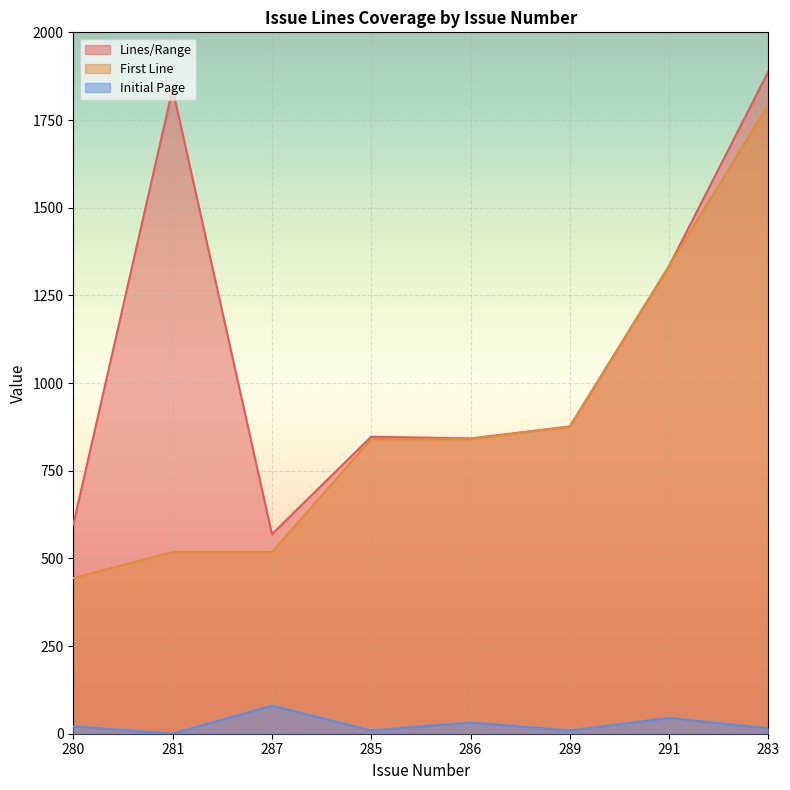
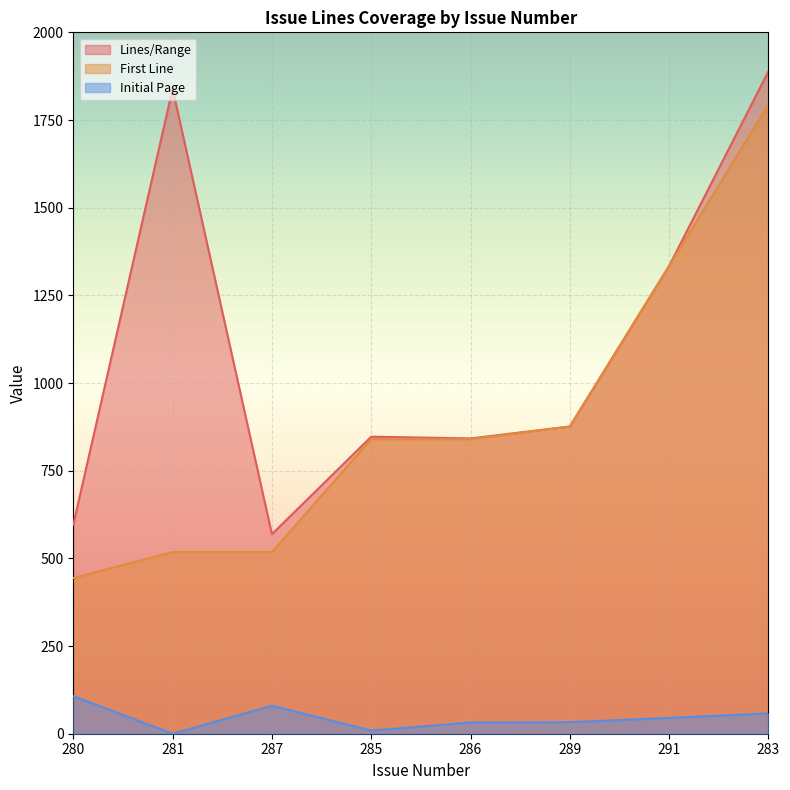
Initial Page, 280: 20 -> 110
Initial Page, 289: 10 -> 30
Initial Page, 283: 20 -> 60
